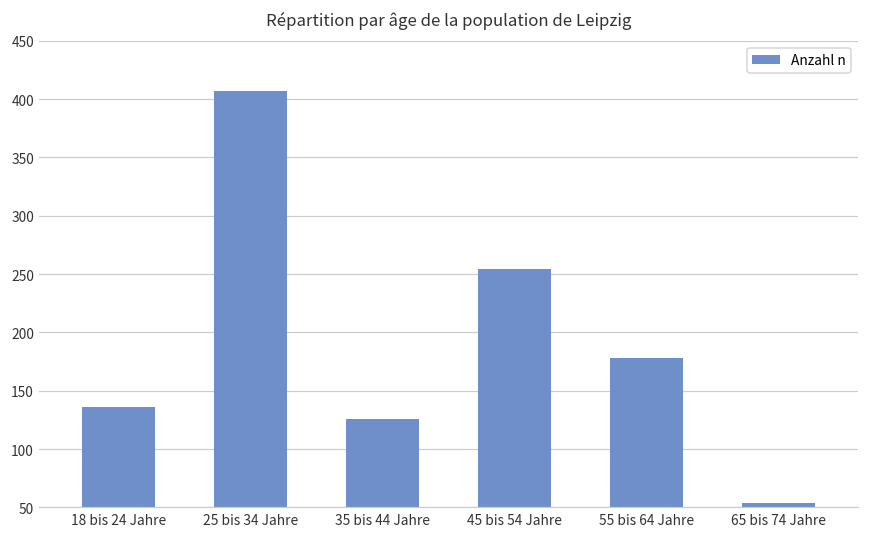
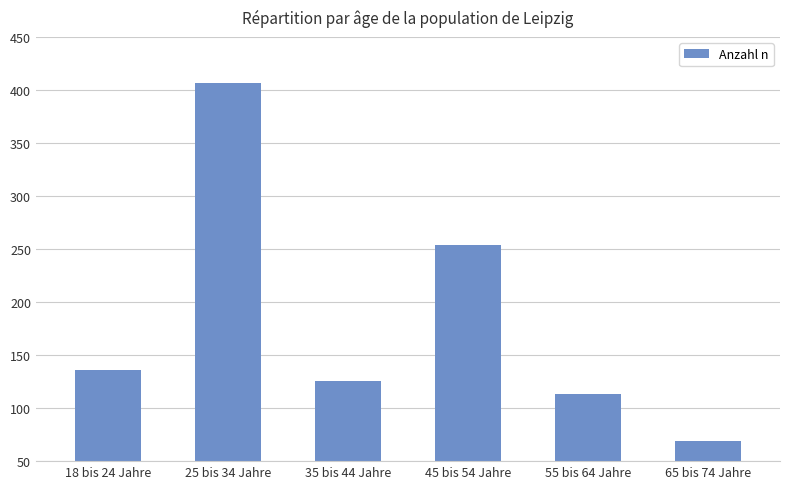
55 bis 64 Jahre: 178 -> 113
65 bis 74 Jahre: 54 -> 69
